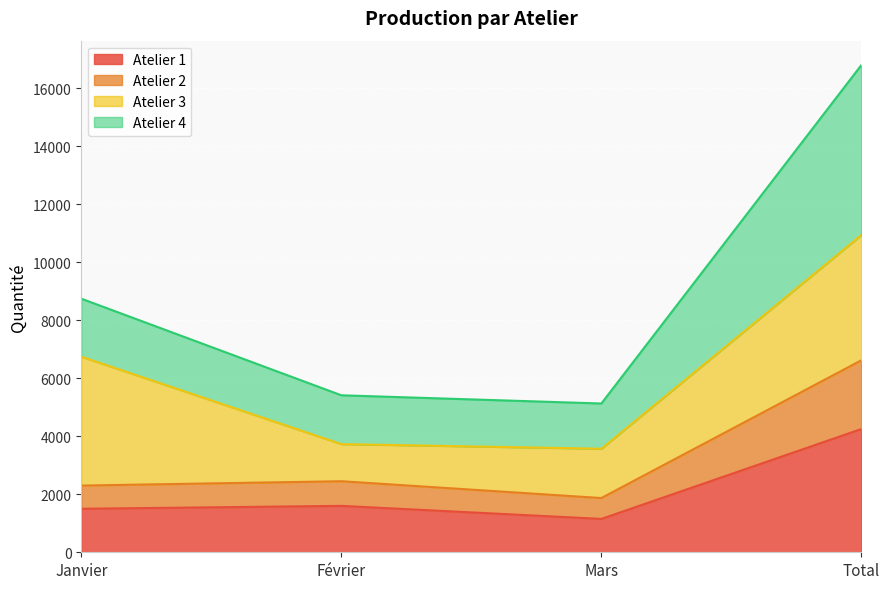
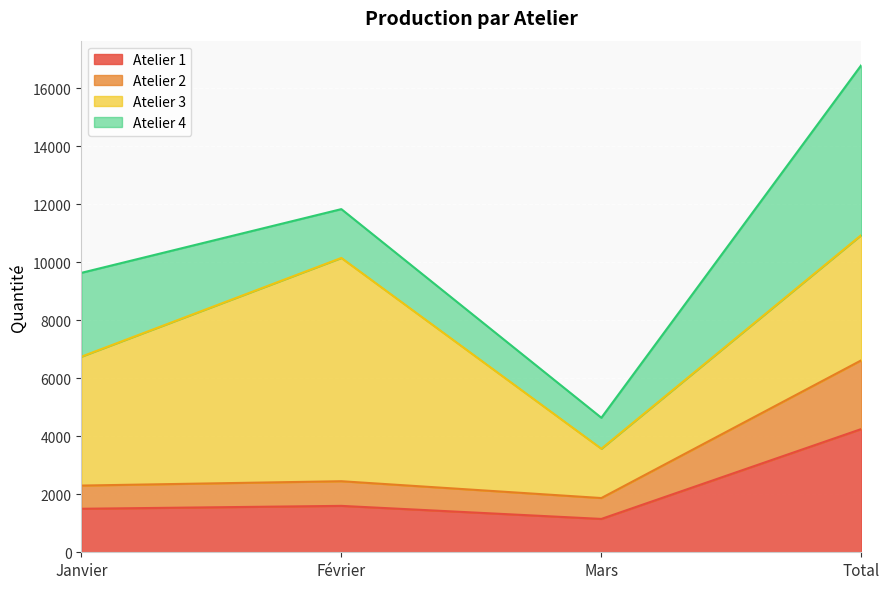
Atelier 4, Janvier: 2000 -> 2900
Atelier 3, Février: 1300 -> 7700
Atelier 4, Mars: 1600 -> 1100
